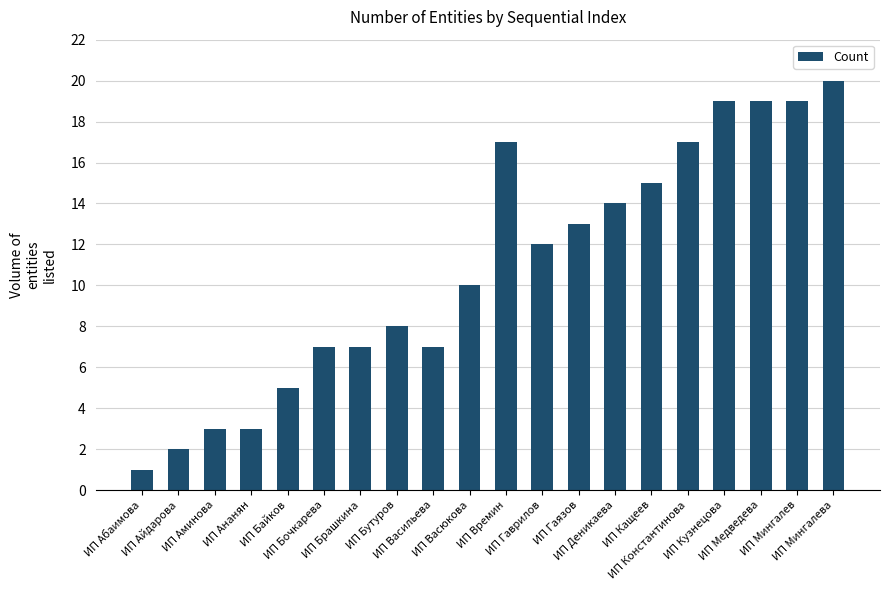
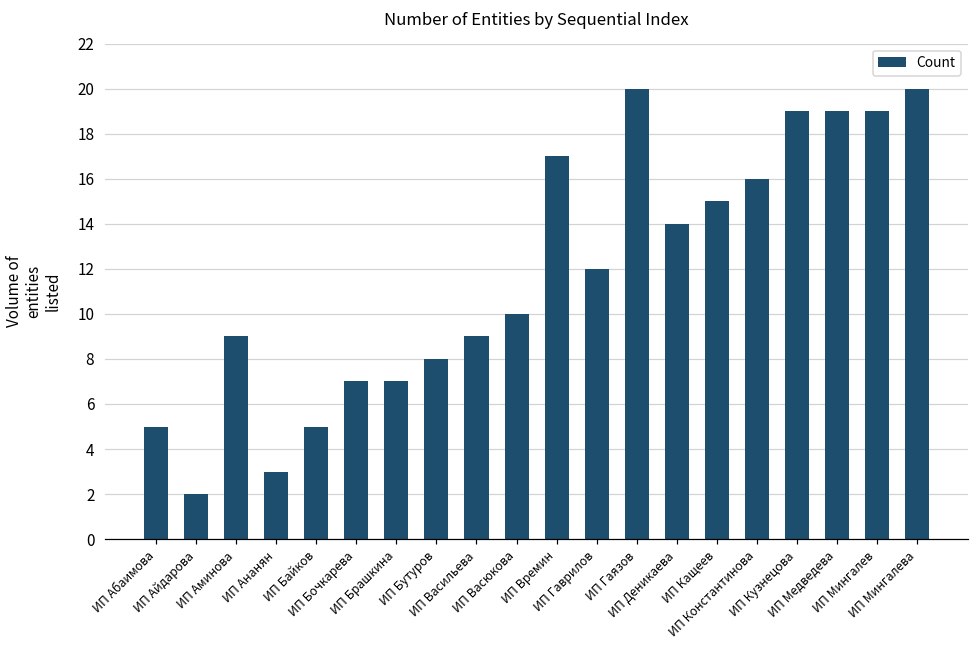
ИП Абаимова: 1 -> 5
ИП Аминова: 3 -> 9
ИП Васильева: 7 -> 9
ИП Гаязов: 13 -> 20
ИП Константинова: 17 -> 16
